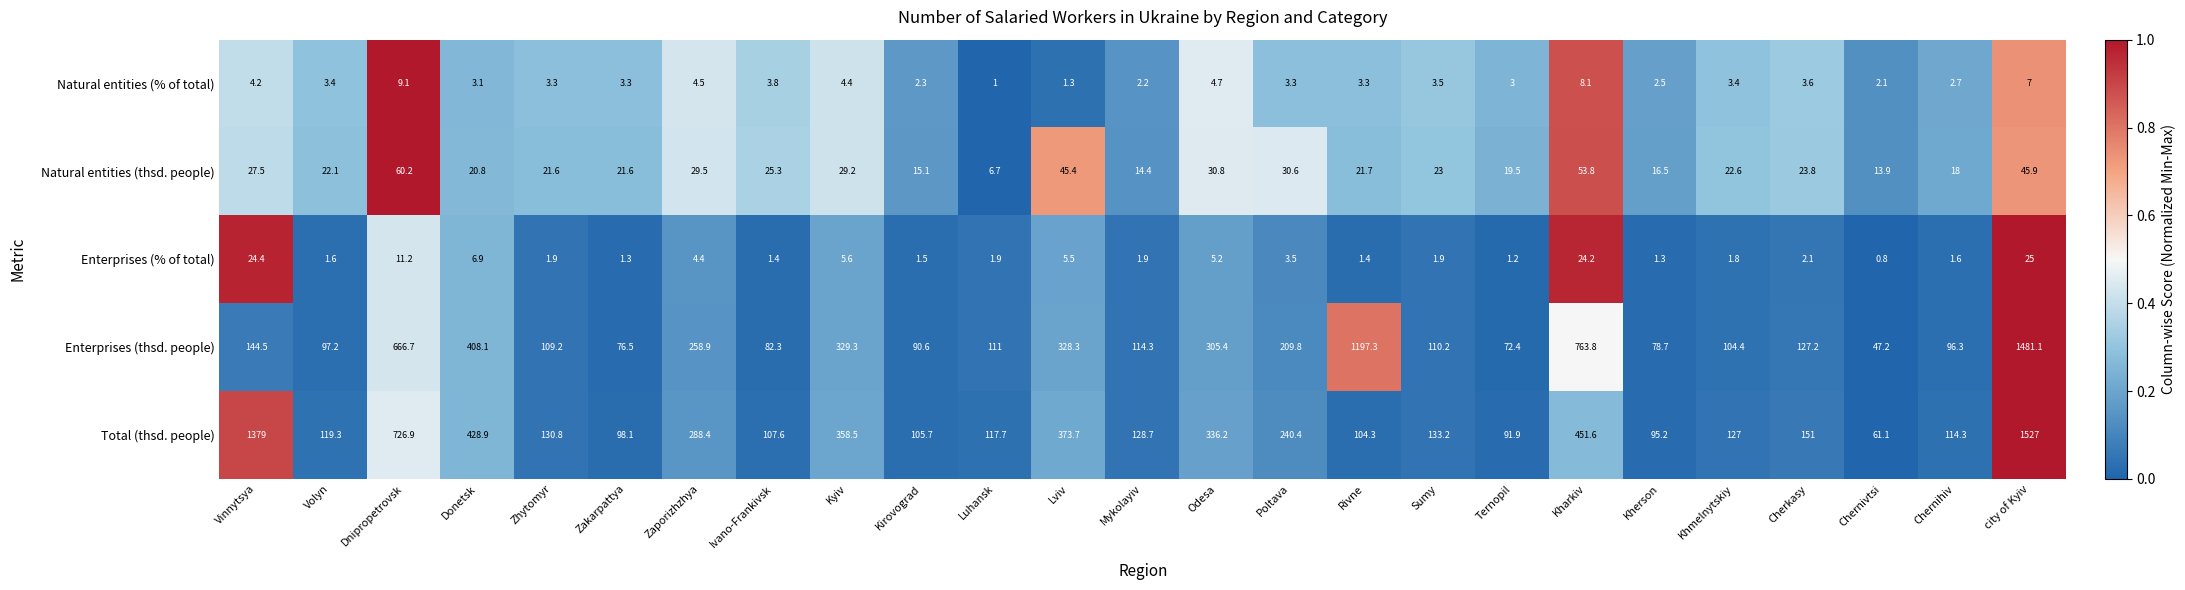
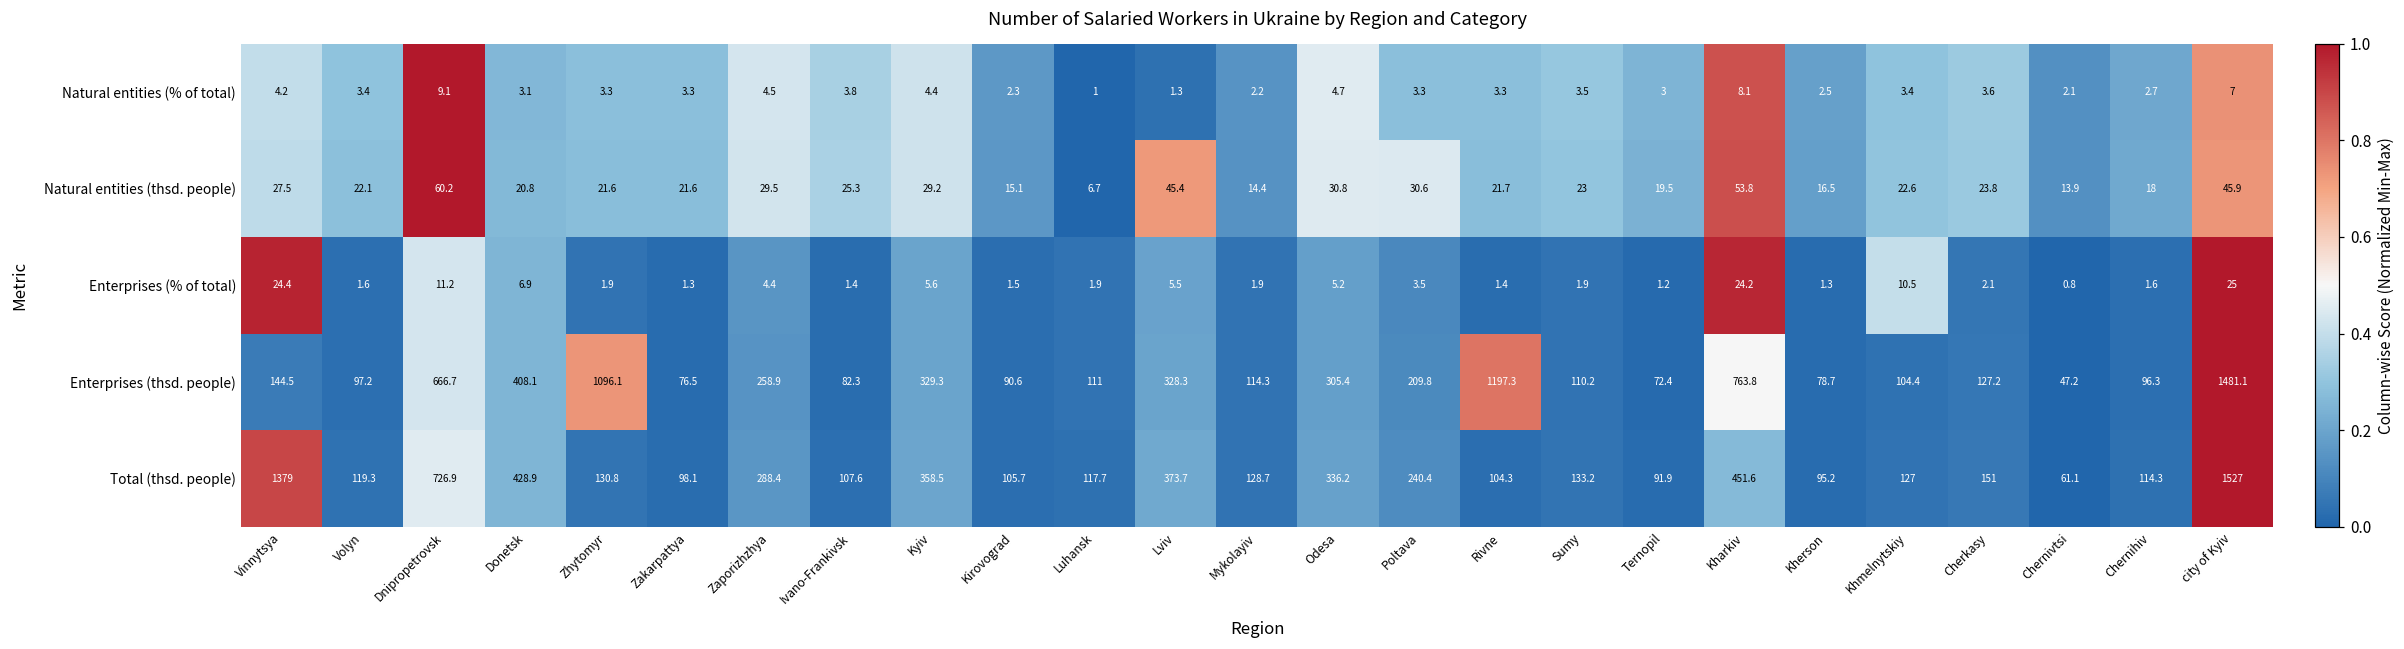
Enterprises (% of total), Khmelnytskiy: 1.8 -> 10.5
Enterprises (thsd. people), Zhytomyr: 109.2 -> 1096.1
